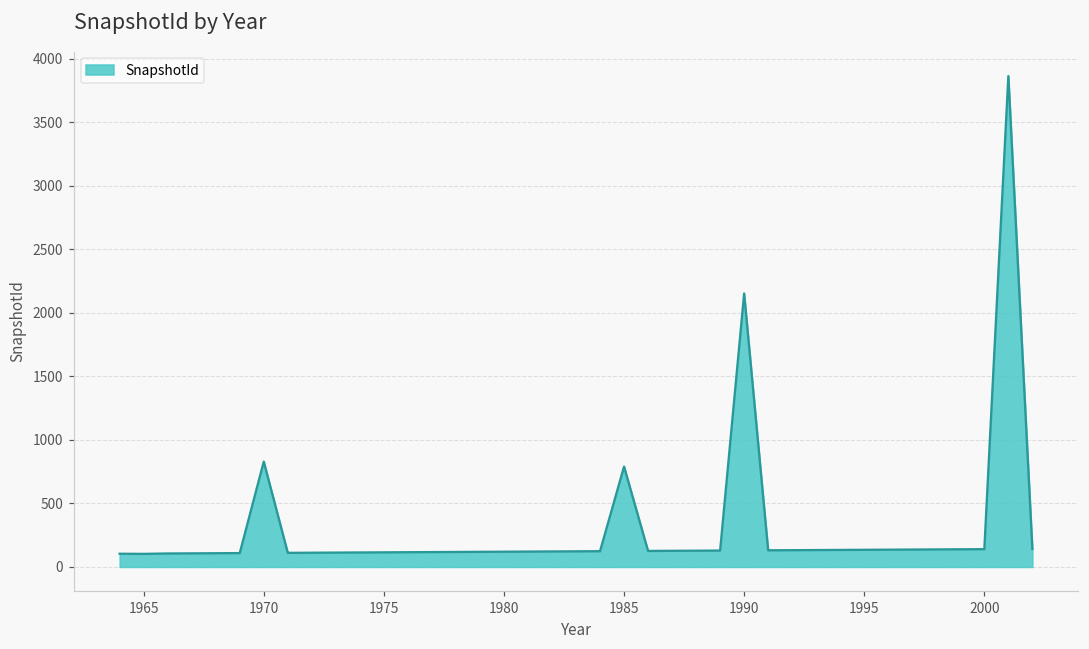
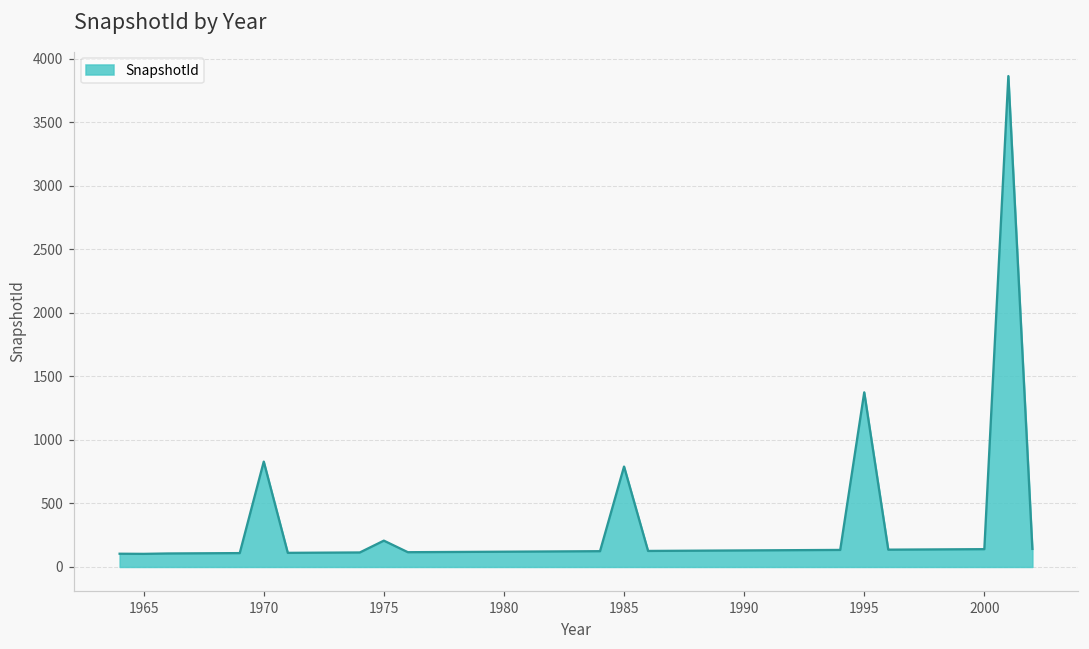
1975: 120 -> 210
1990: 2150 -> 130
1995: 140 -> 1370
